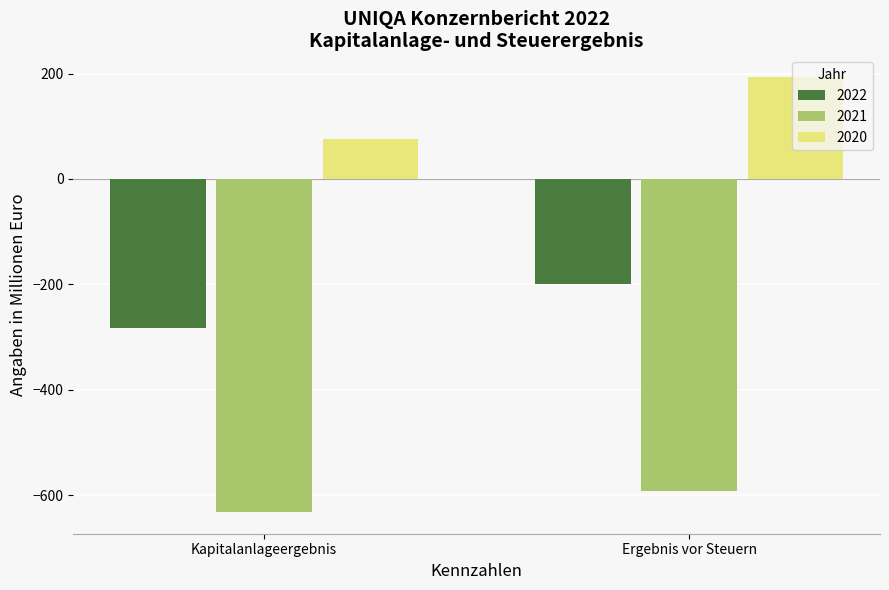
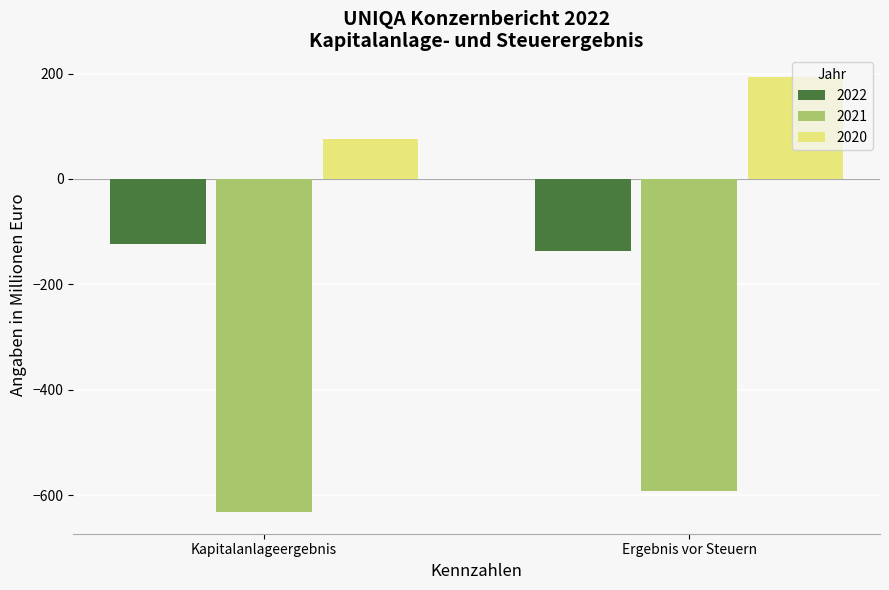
2022, Kapitalanlageergebnis: -280 -> -120
2022, Ergebnis vor Steuern: -200 -> -140
